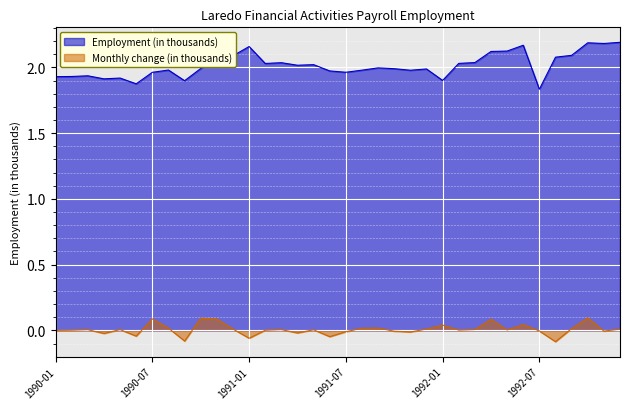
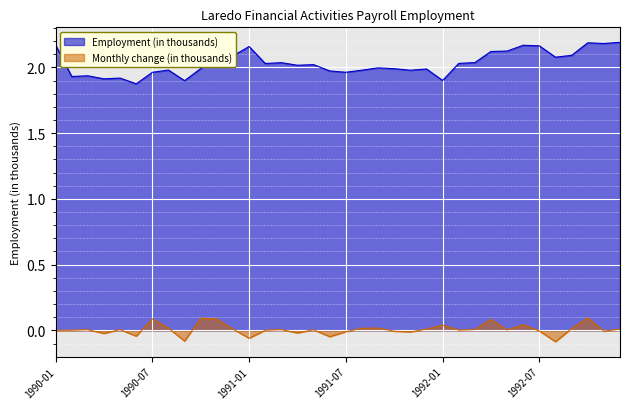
Employment (in thousands), 1990-01: 1.93 -> 2.17
Employment (in thousands), 1992-07: 1.83 -> 2.16
